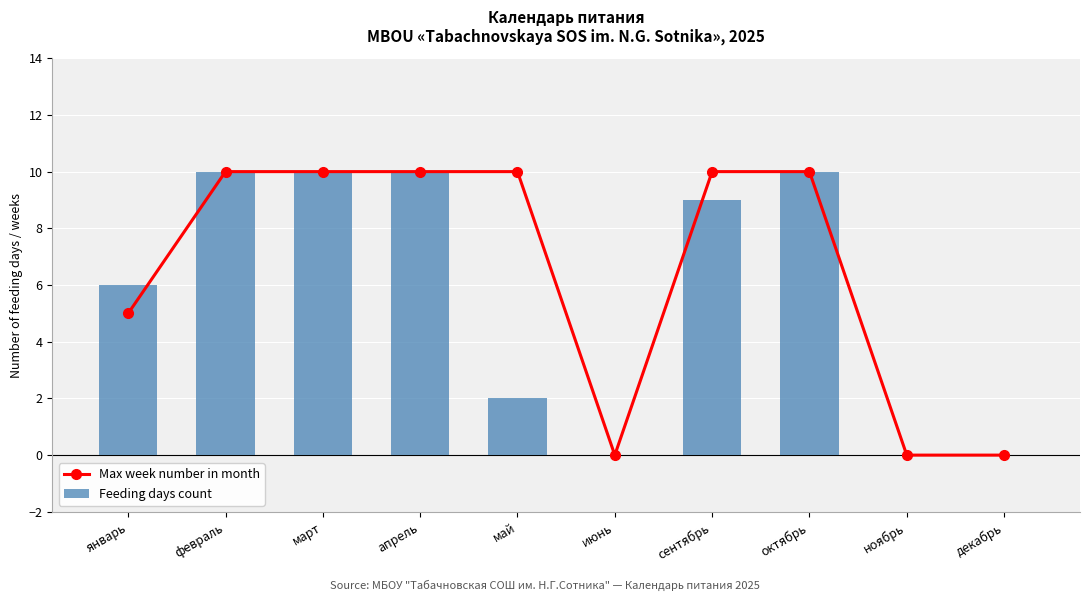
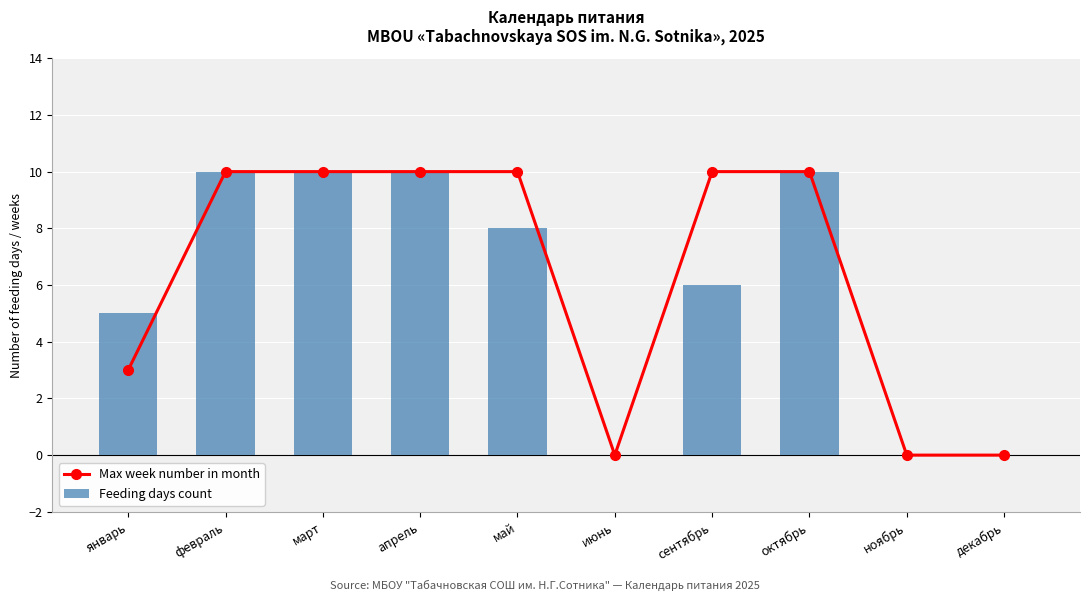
Max week number in month, январь: 5 -> 3
Feeding days count, январь: 6 -> 5
Feeding days count, май: 2 -> 8
Feeding days count, сентябрь: 9 -> 6
